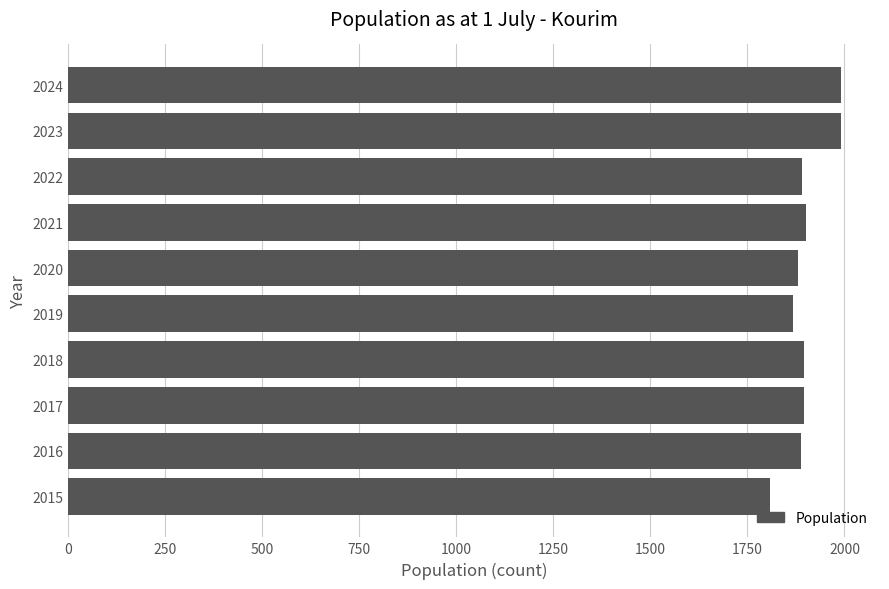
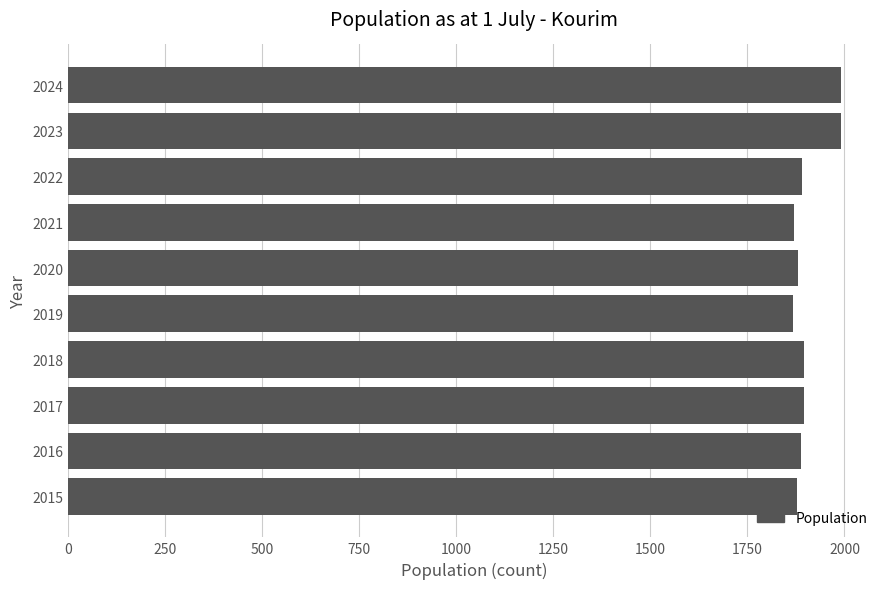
2021: 1900 -> 1870
2015: 1810 -> 1880
